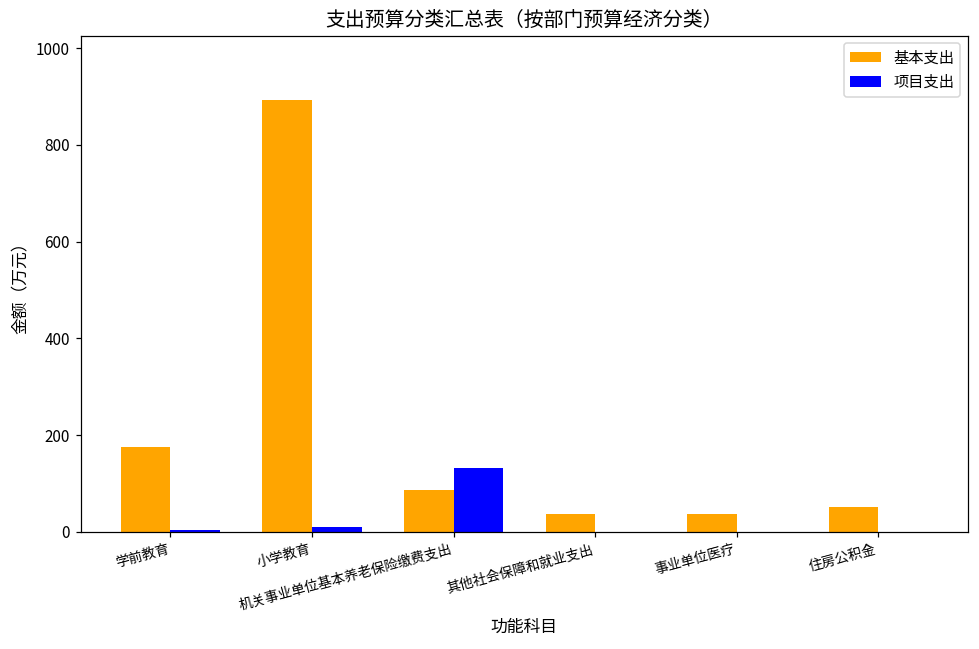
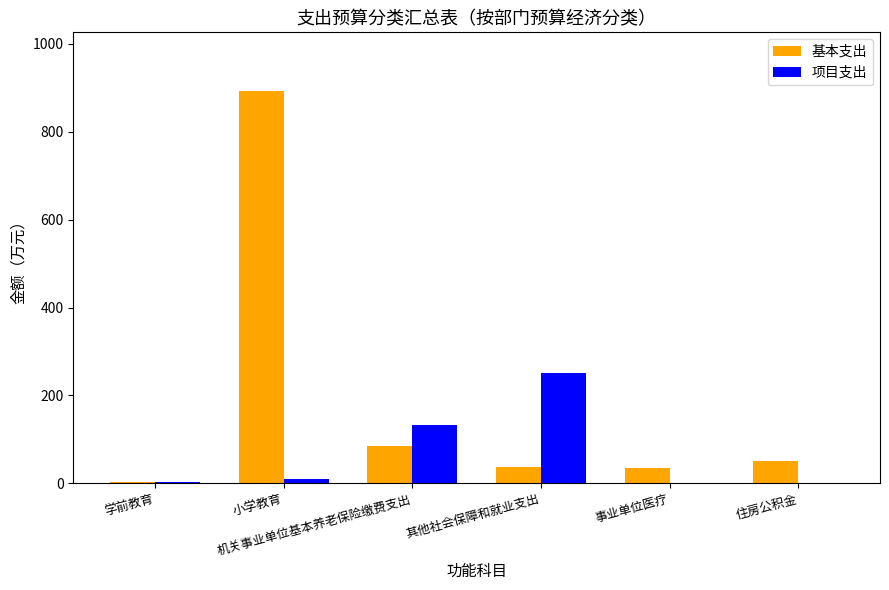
基本支出, 学前教育: 180 -> 0
项目支出, 其他社会保障和就业支出: 0 -> 250
